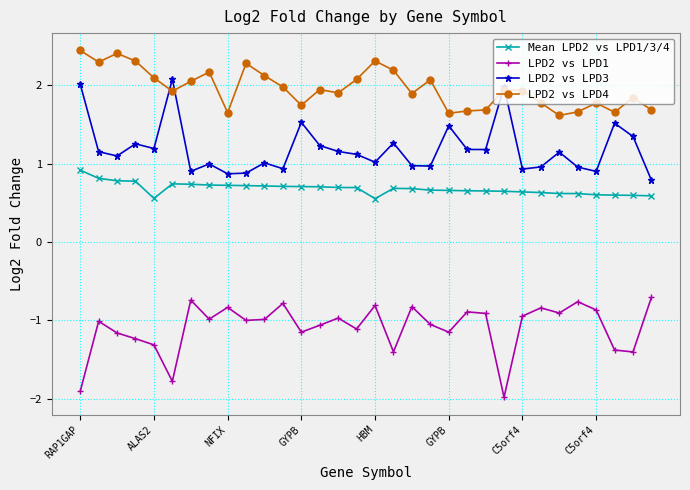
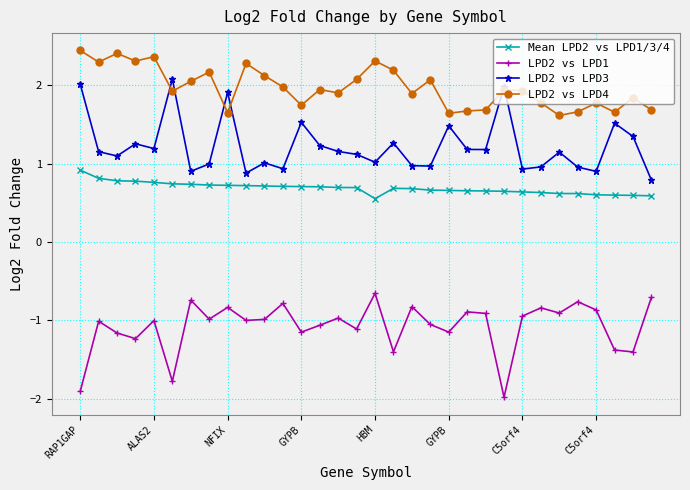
Mean LPD2 vs LPD1/3/4, ALAS2: 0.6 -> 0.8
LPD2 vs LPD1, ALAS2: -1.3 -> -1.0
LPD2 vs LPD4, ALAS2: 2.1 -> 2.4
LPD2 vs LPD3, NFIX: 0.9 -> 1.9
LPD2 vs LPD1, HBM: -0.8 -> -0.7
